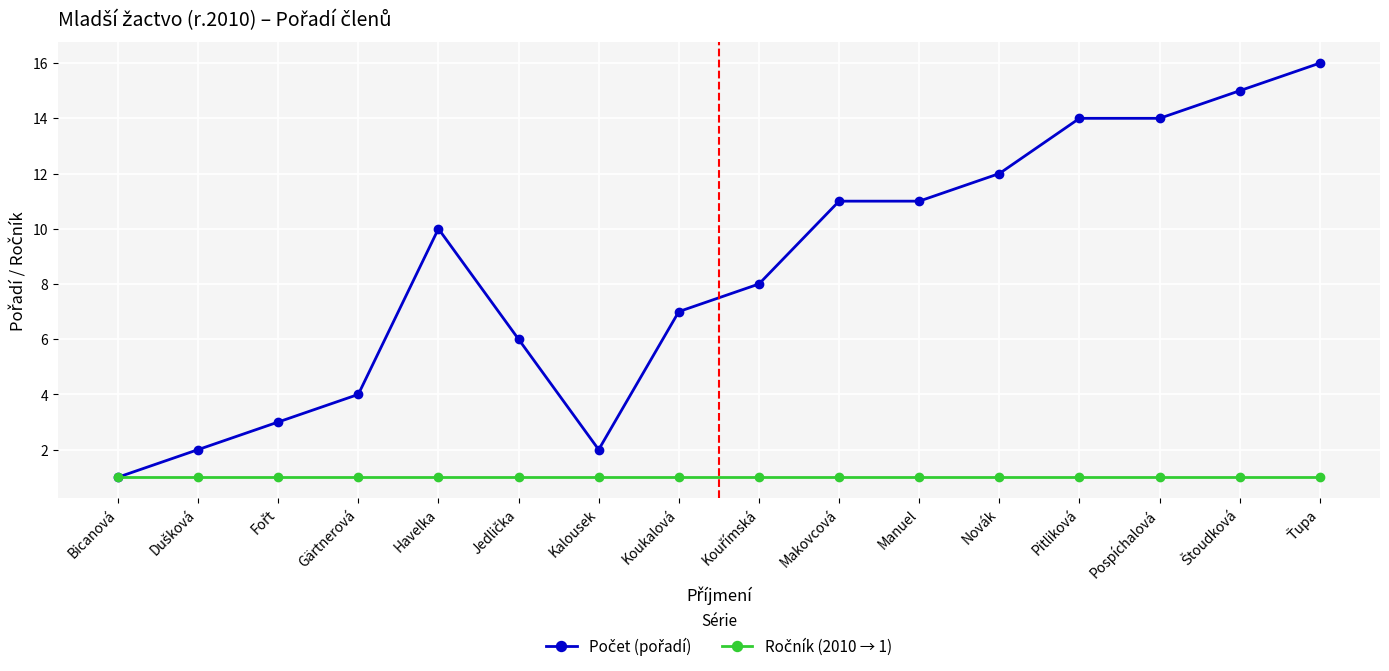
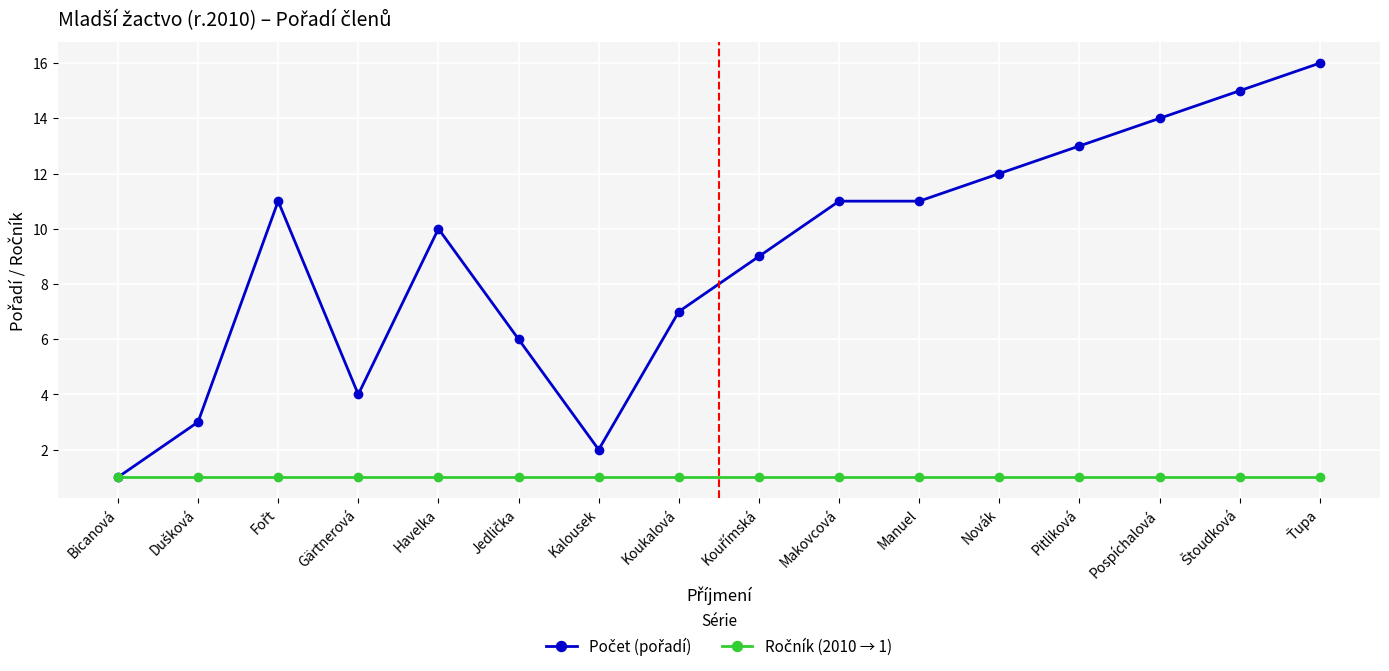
Počet (pořadí), Dušková: 2 -> 3
Počet (pořadí), Fořt: 3 -> 11
Počet (pořadí), Kouřímská: 8 -> 9
Počet (pořadí), Pitliková: 14 -> 13
